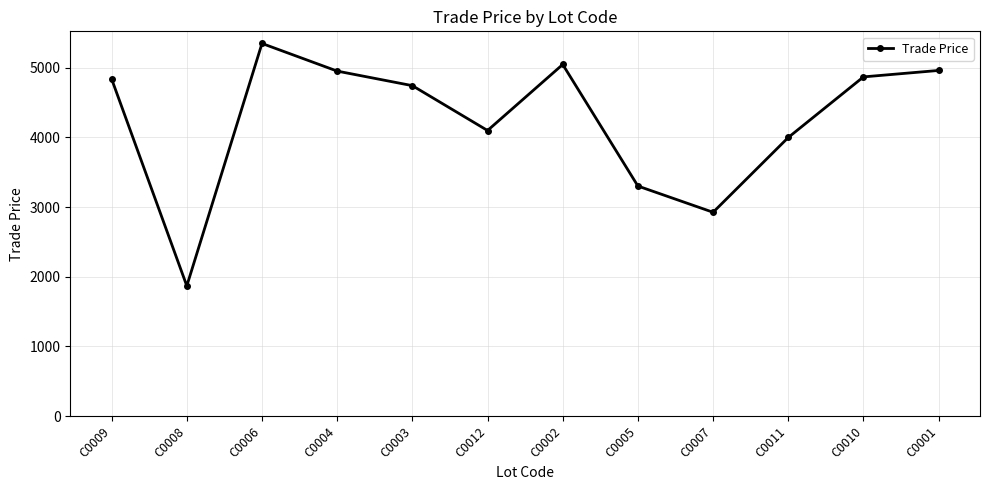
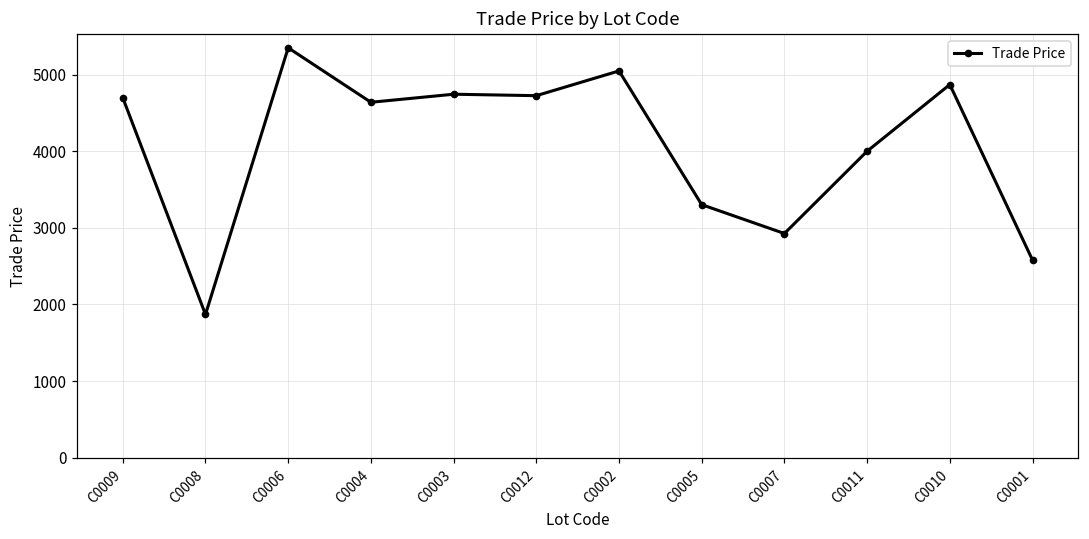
C0009: 4800 -> 4700
C0004: 5000 -> 4600
C0012: 4100 -> 4700
C0001: 5000 -> 2600
